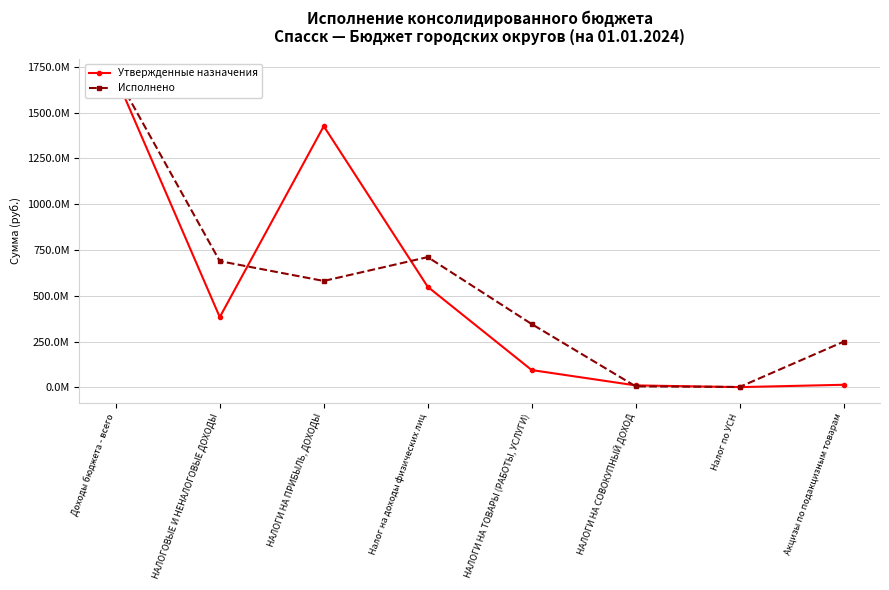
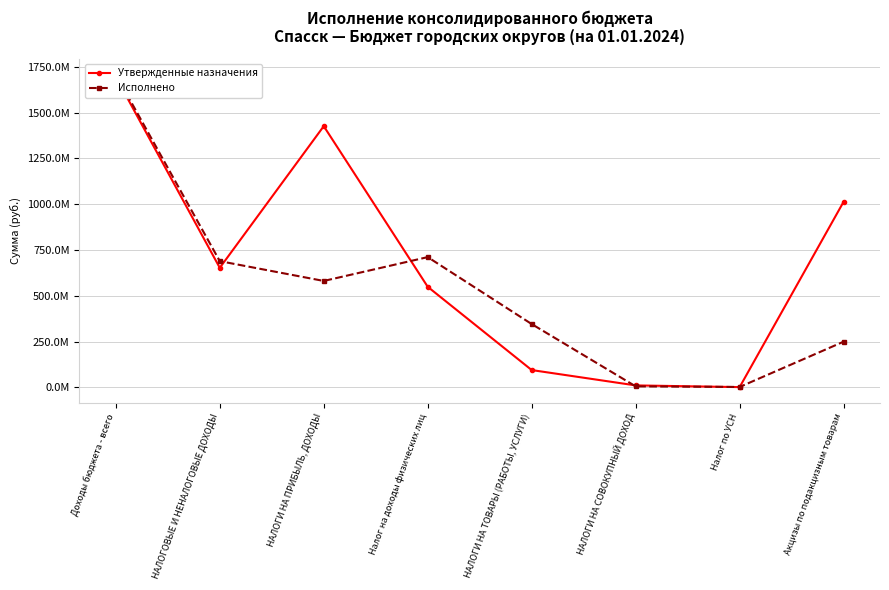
Утвержденные назначения, НАЛОГОВЫЕ И НЕНАЛОГОВЫЕ ДОХОДЫ: 380000000 -> 650000000
Утвержденные назначения, Акцизы по подакцизным товарам: 10000000 -> 1010000000
